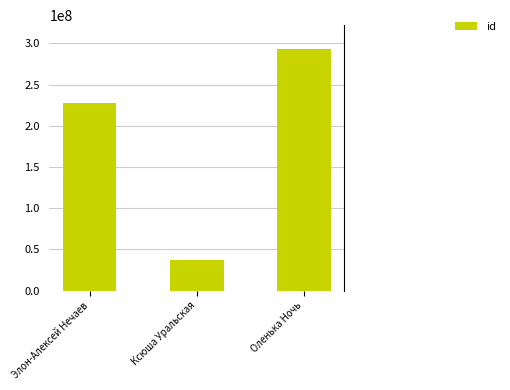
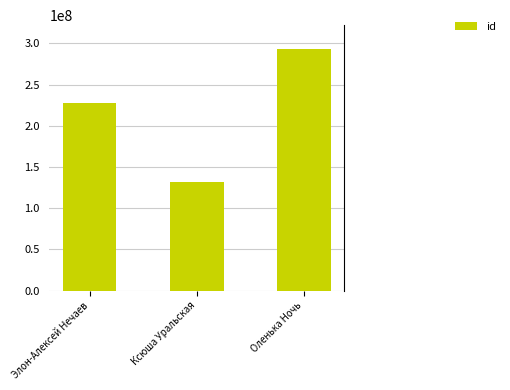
Ксюша Уральская: 40000000 -> 130000000
